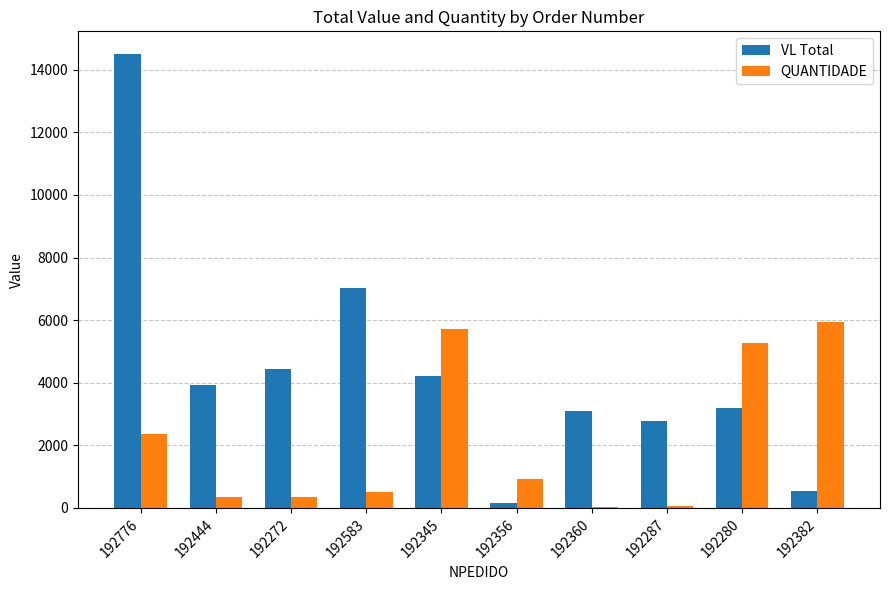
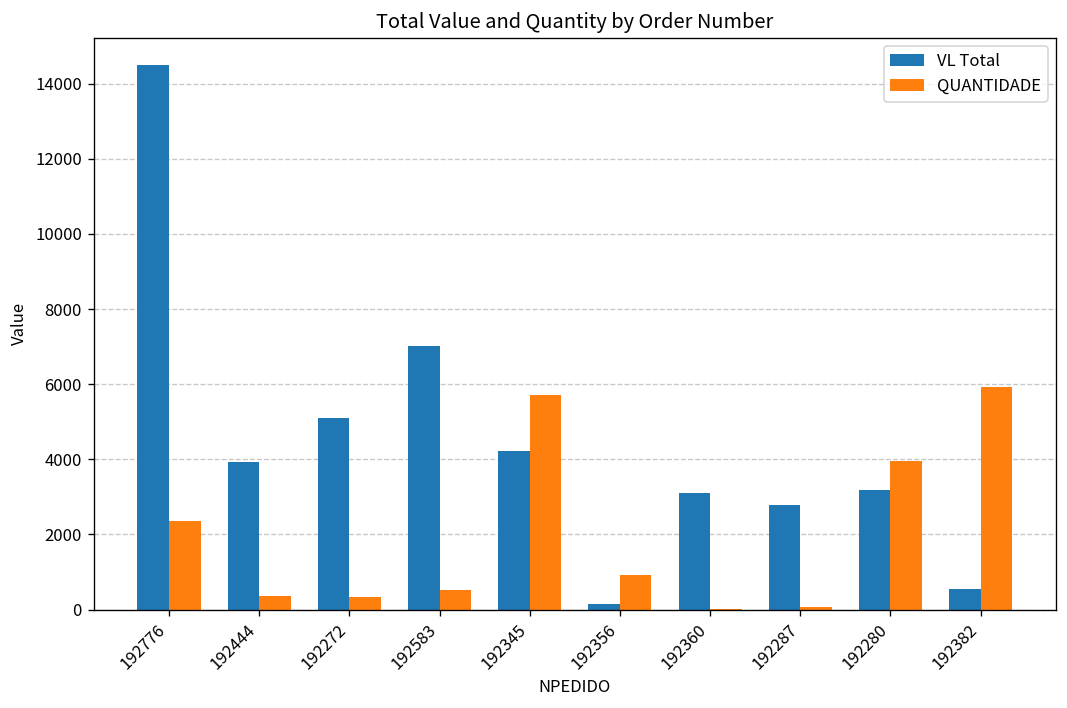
VL Total, 192272: 4400 -> 5100
QUANTIDADE, 192280: 5300 -> 3900
